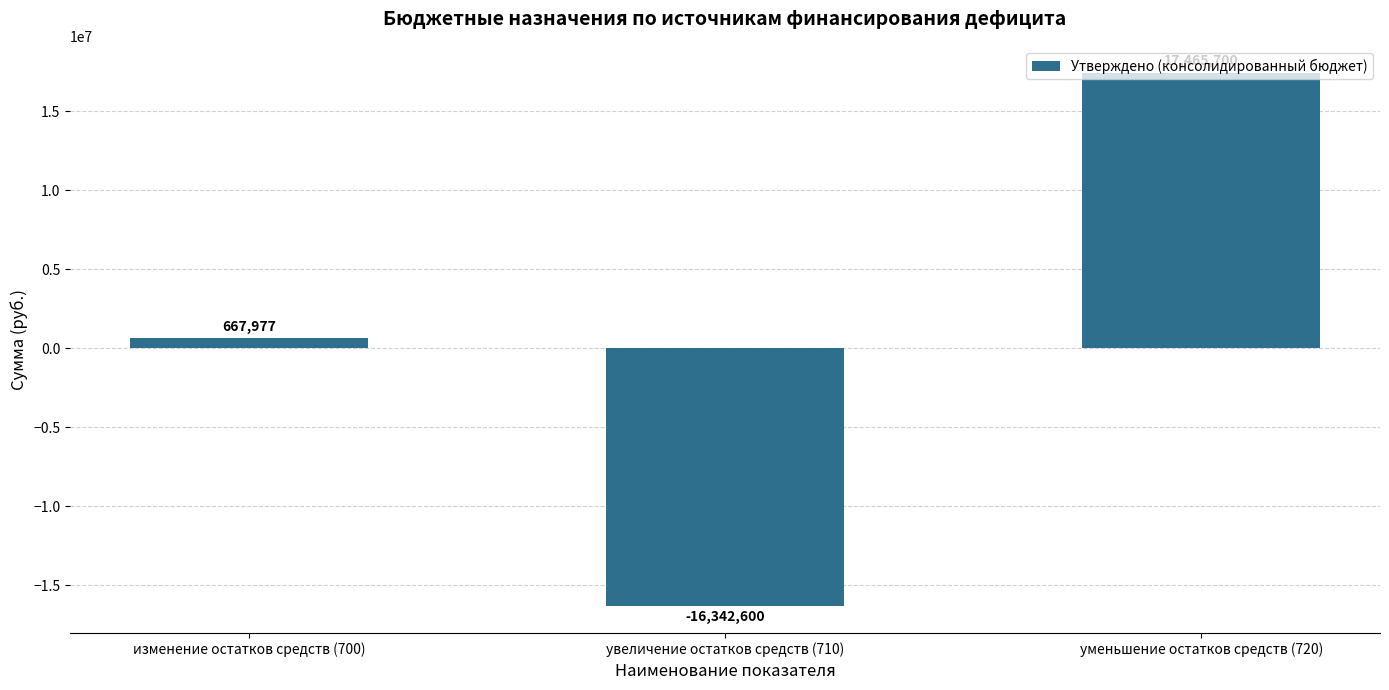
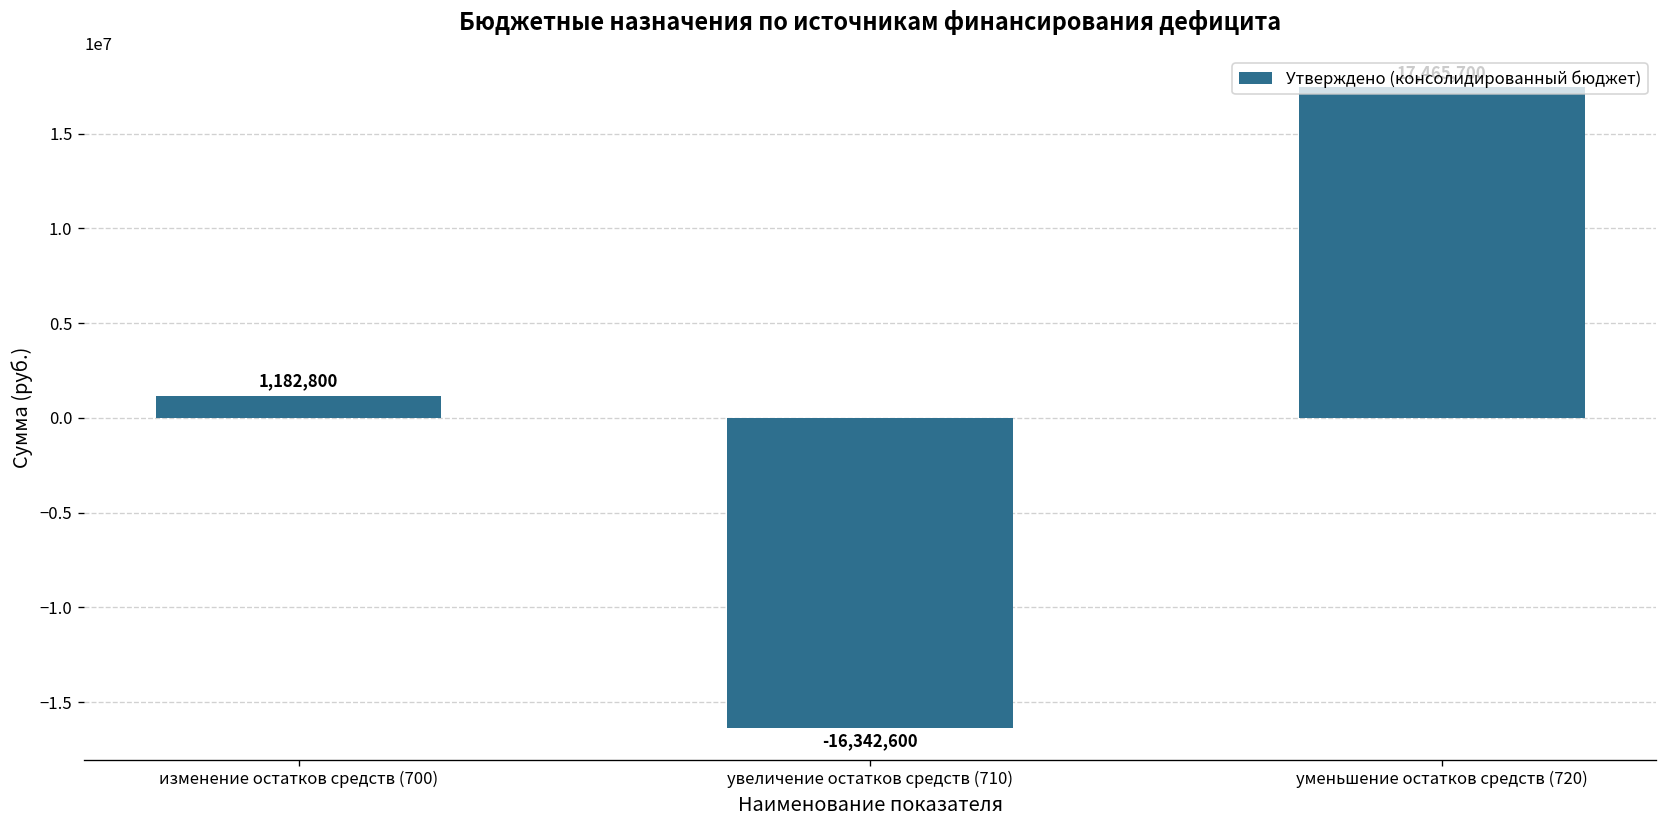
изменение остатков средств (700): 667,977 -> 1,182,800
